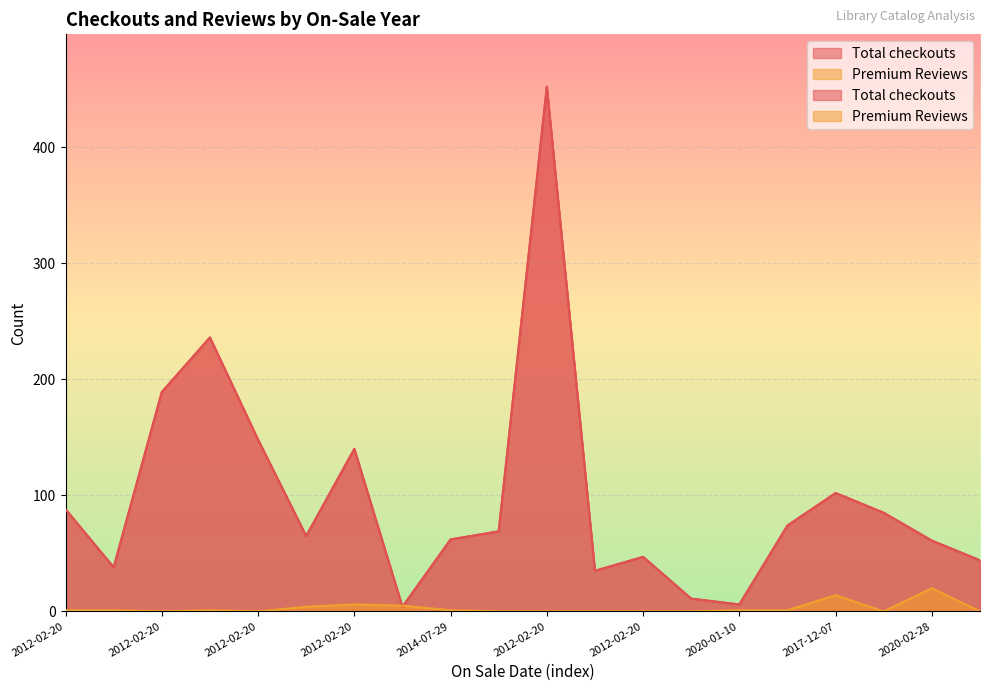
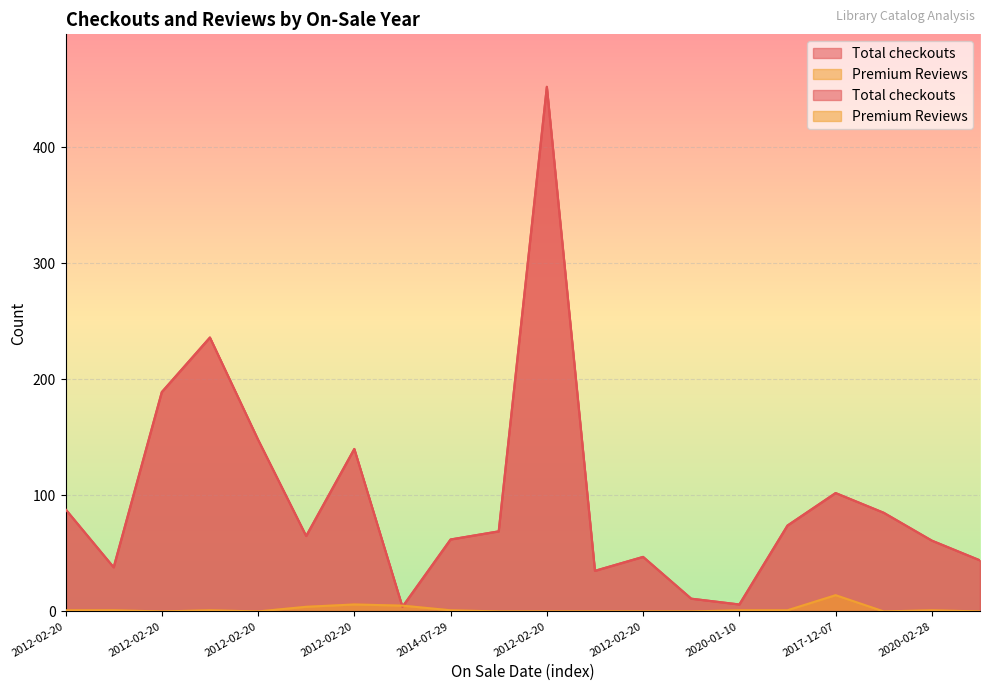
Premium Reviews, 2020-02-28: 20 -> 1
